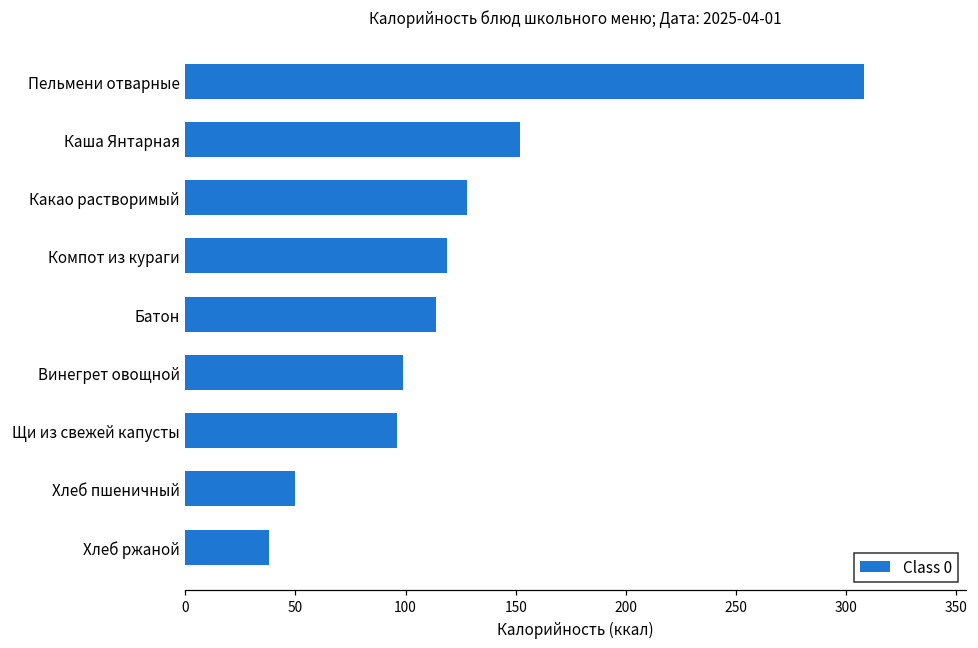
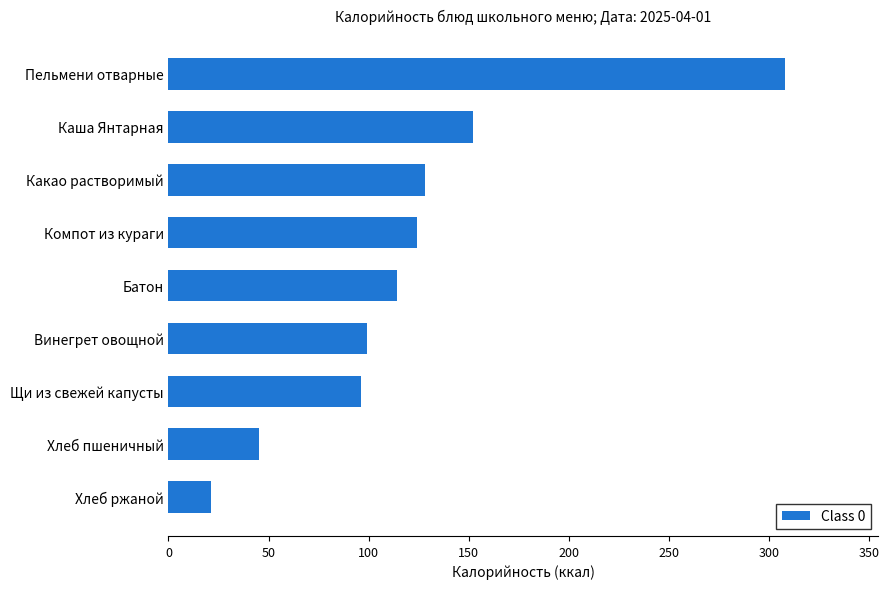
Компот из кураги: 119 -> 124
Хлеб пшеничный: 50 -> 45
Хлеб ржаной: 38 -> 21
